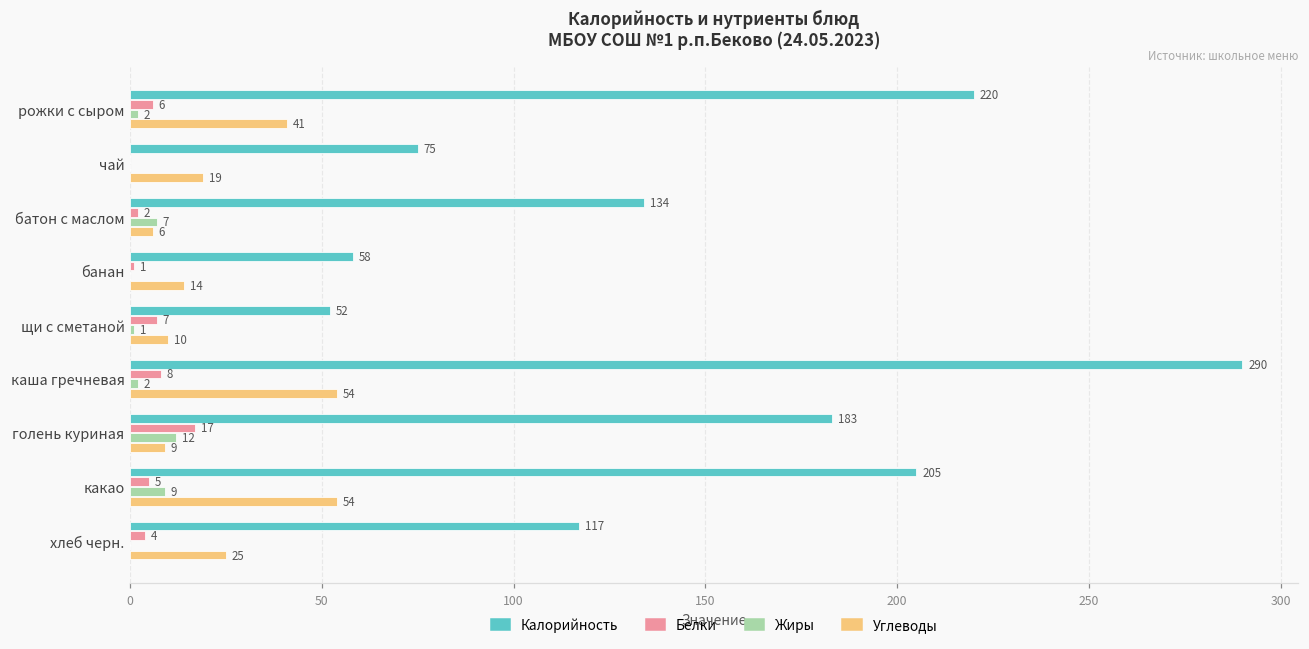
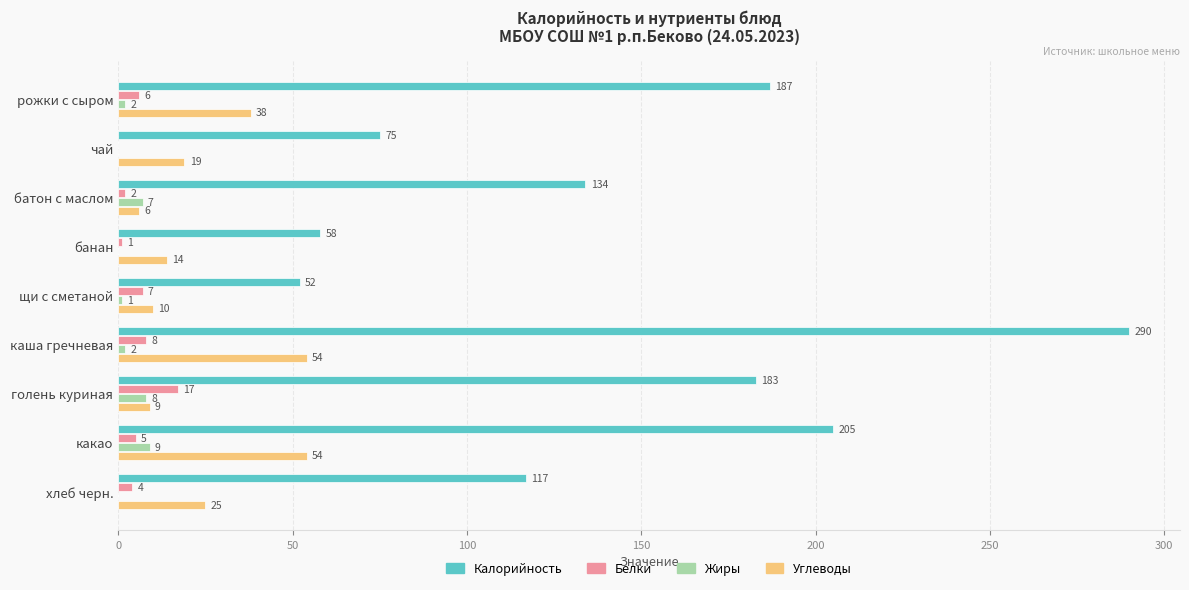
Калорийность, рожки с сыром: 220 -> 187
Углеводы, рожки с сыром: 41 -> 38
Жиры, голень куриная: 12 -> 8
